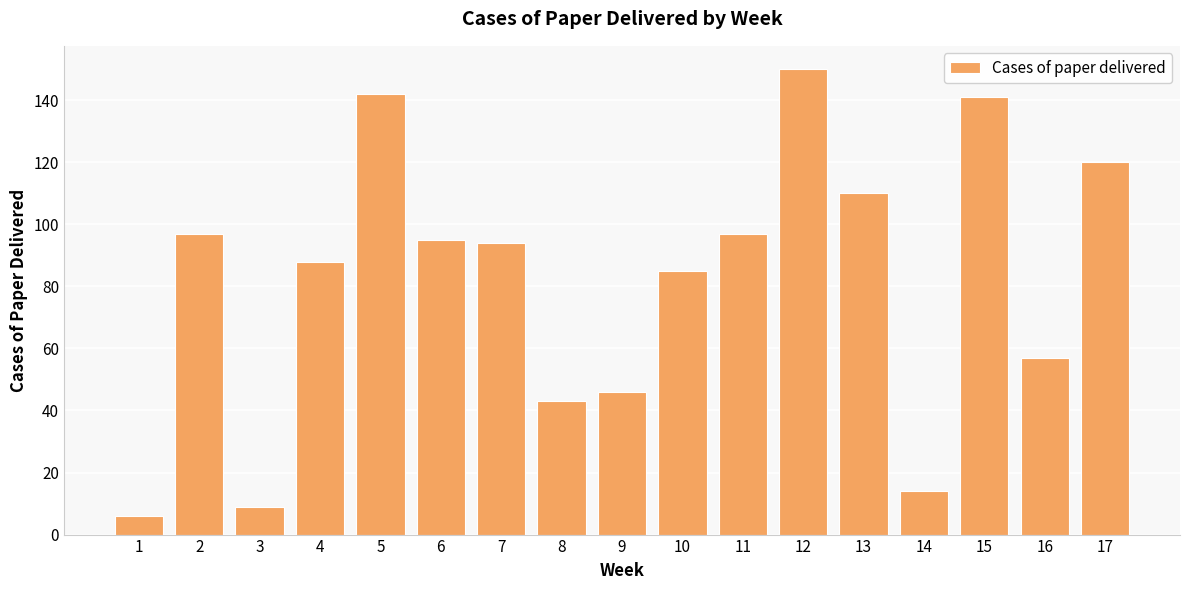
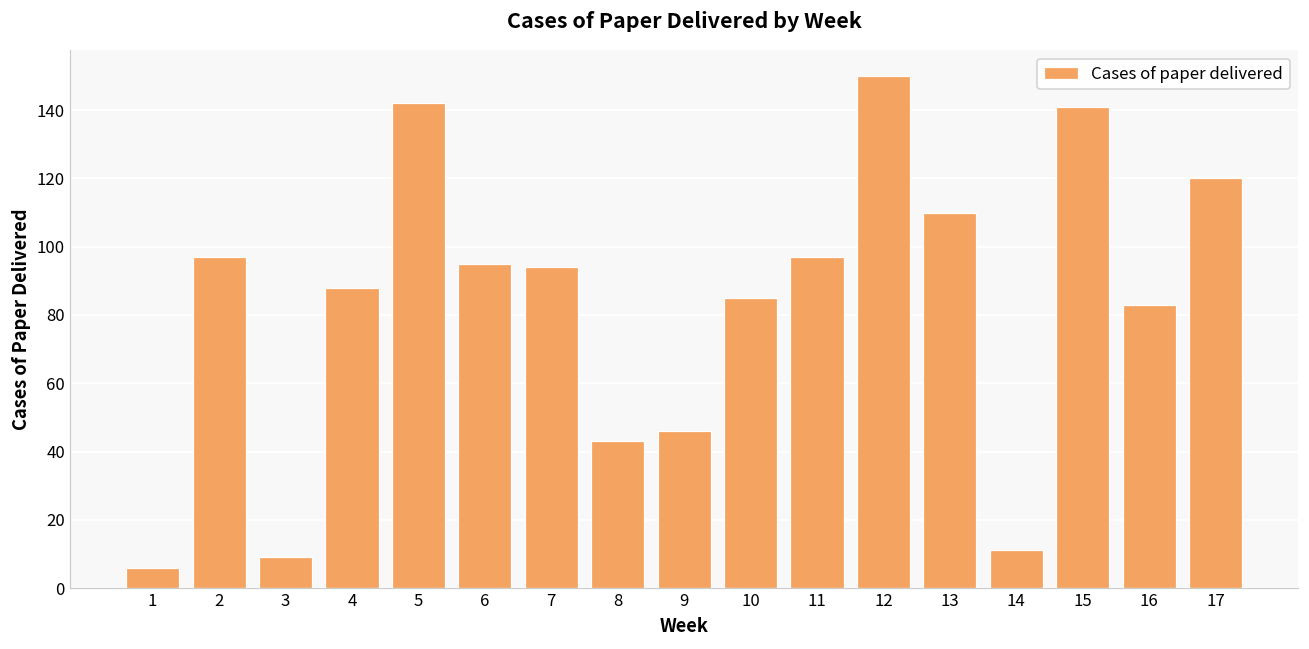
14: 14 -> 11
16: 57 -> 83
